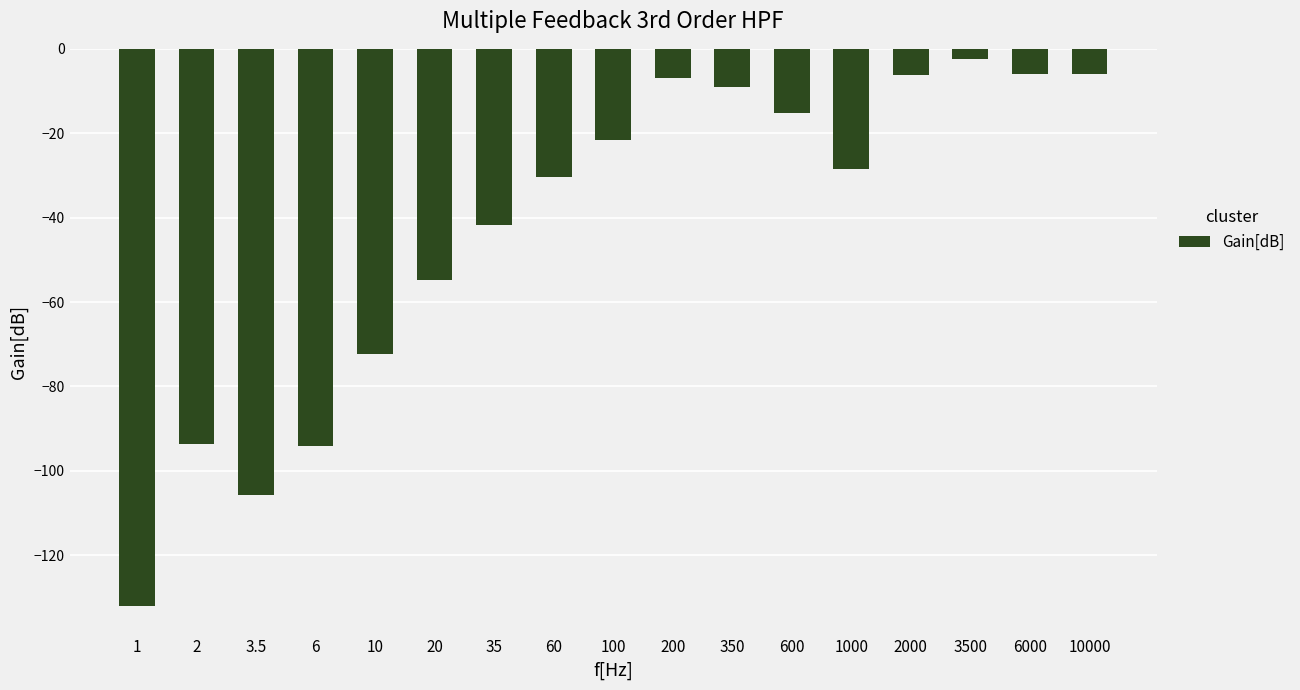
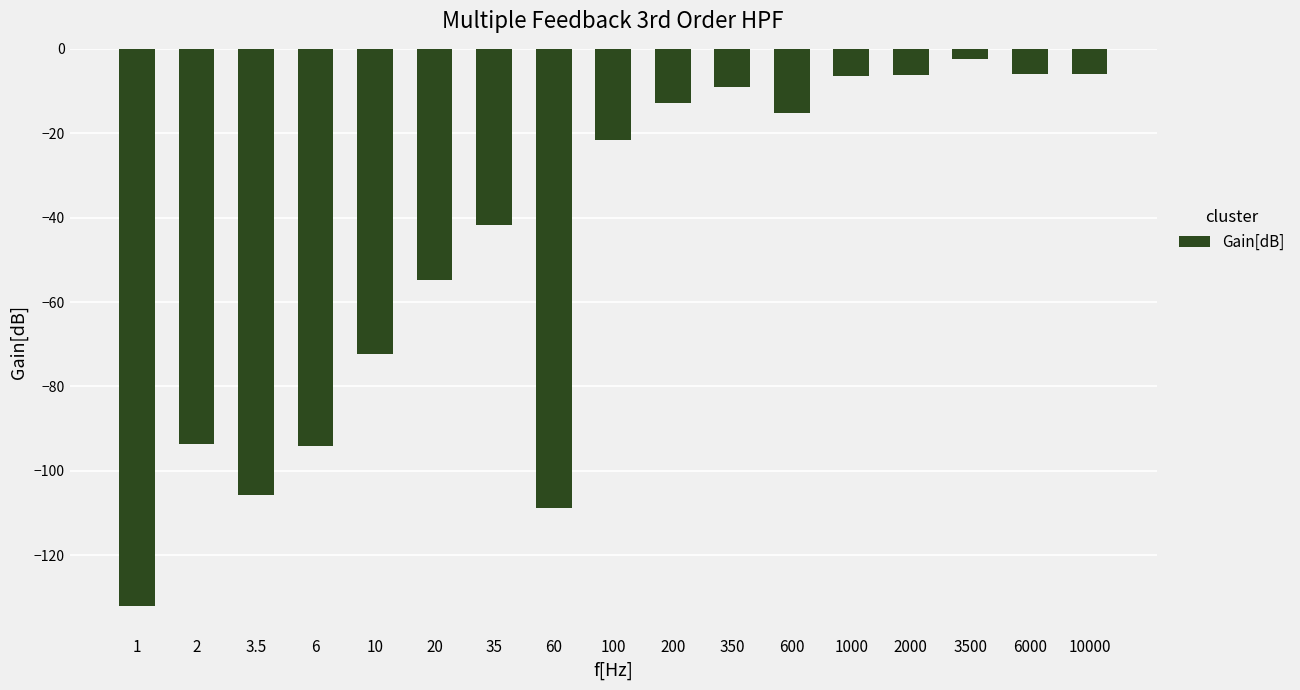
60: -30 -> -109
200: -7 -> -13
1000: -28 -> -6
